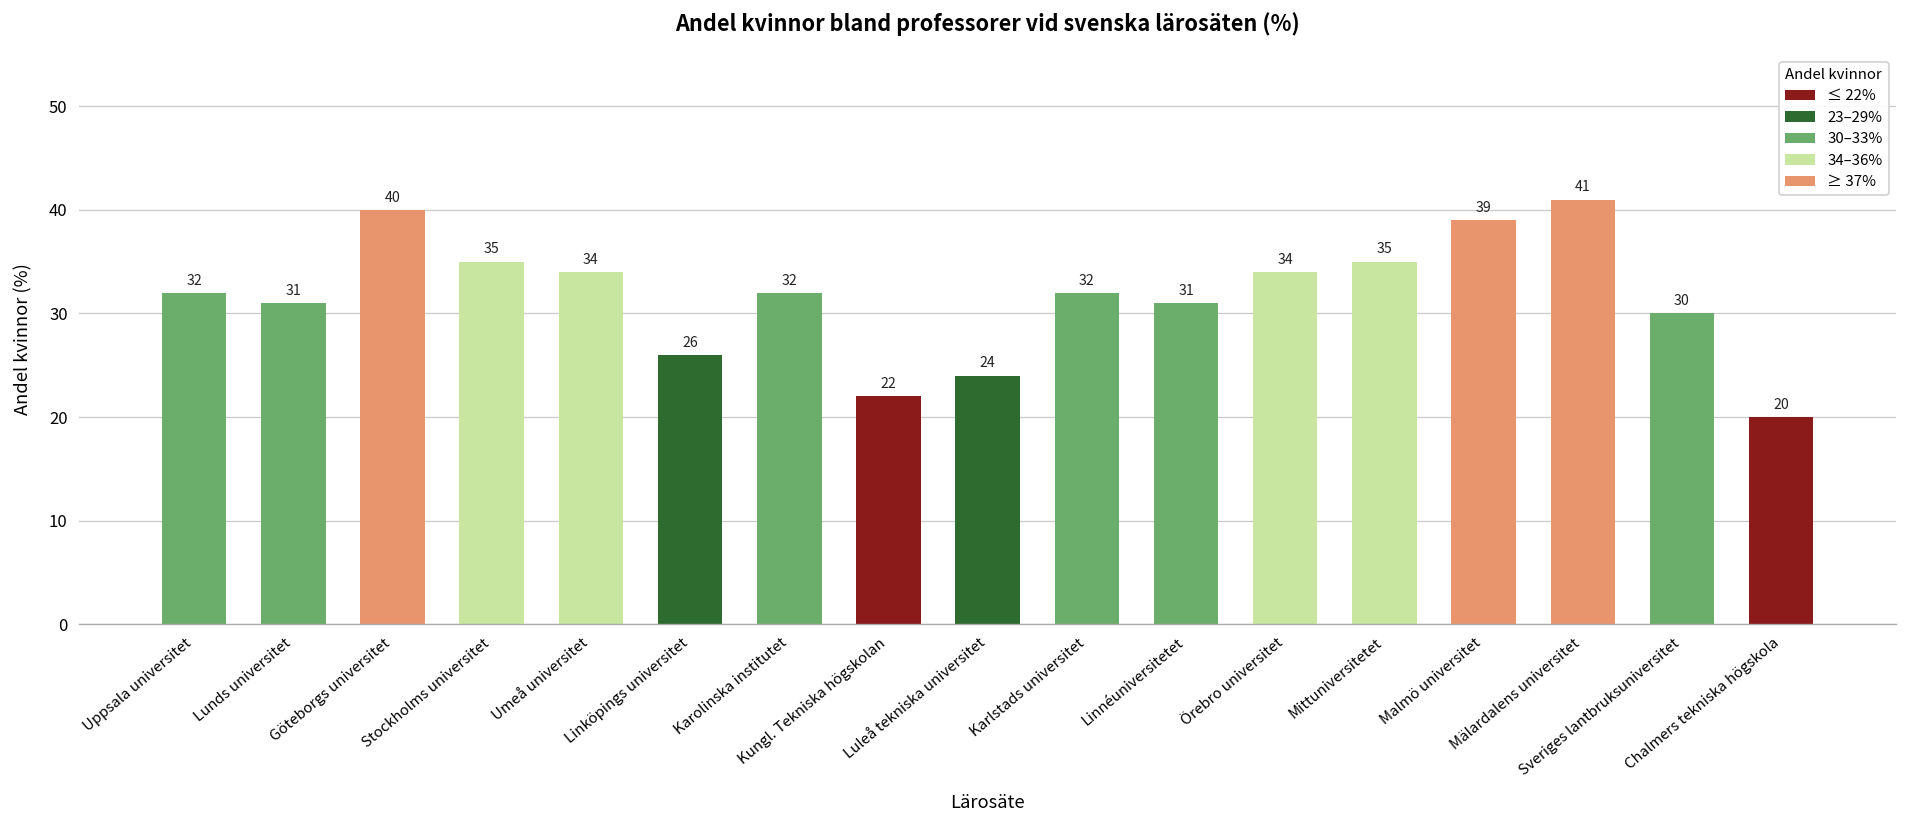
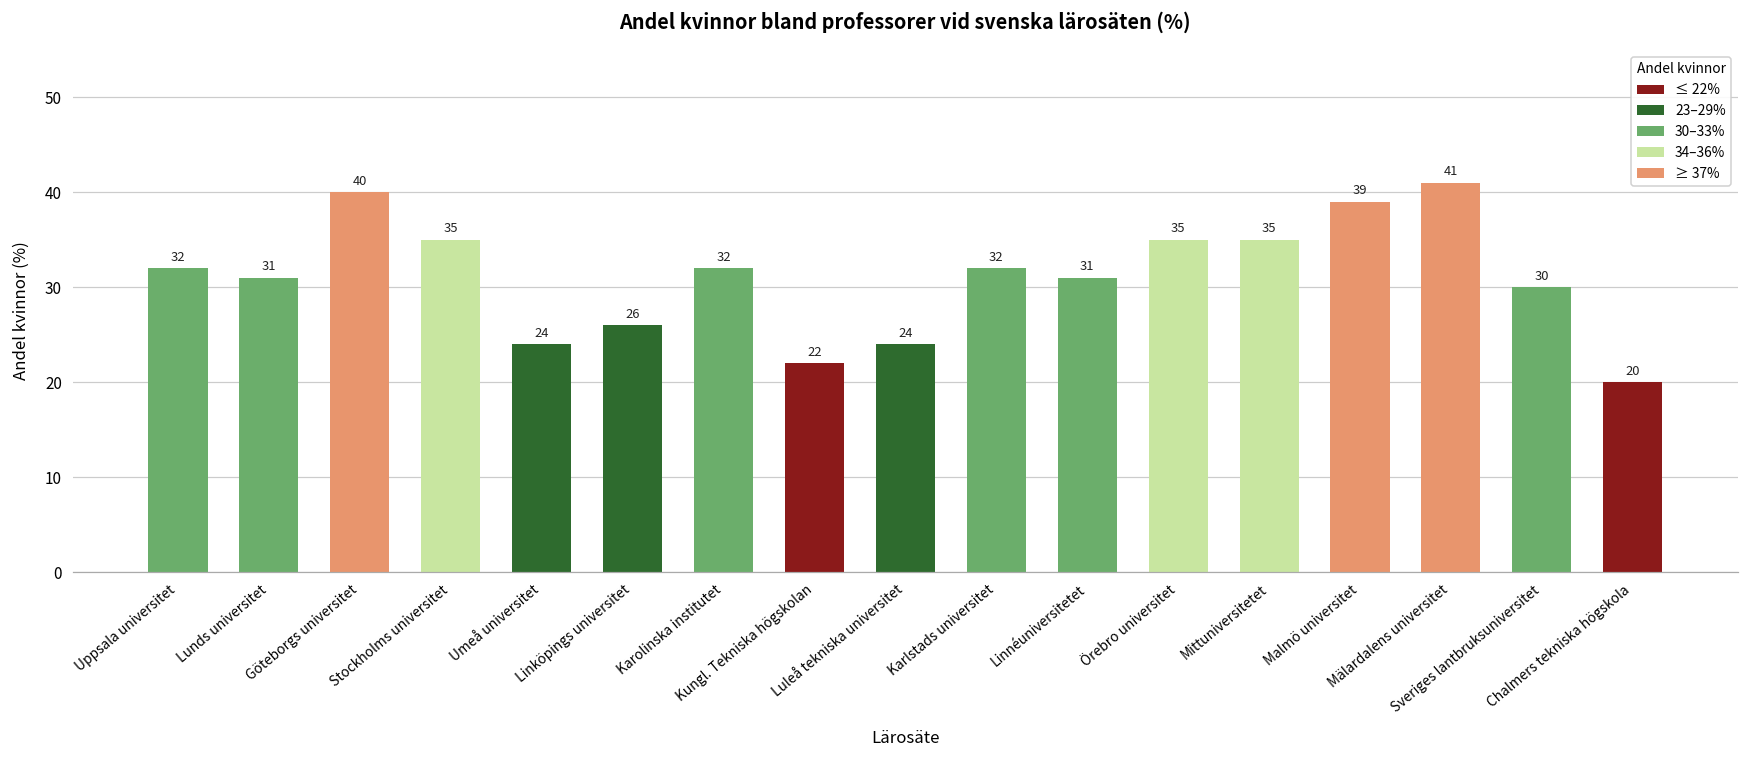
Umeå universitet: 34 -> 24
Örebro universitet: 34 -> 35
